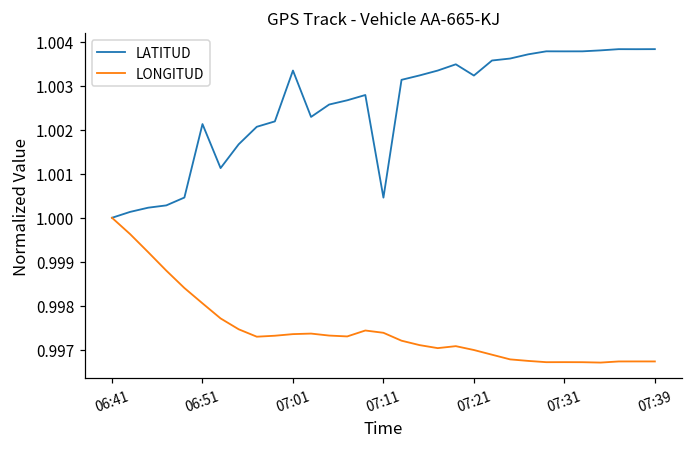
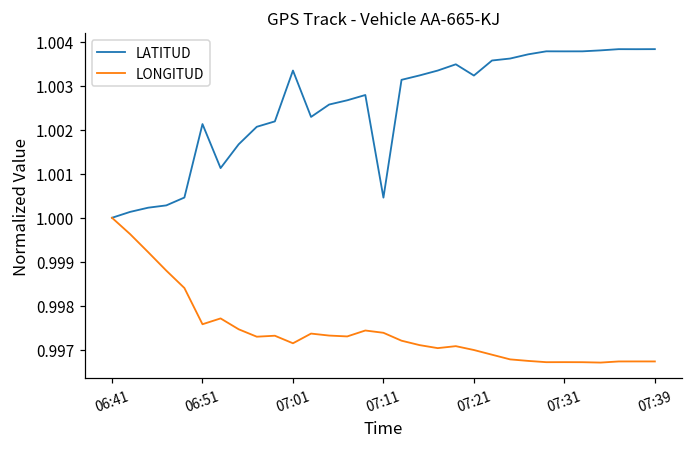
LONGITUD, 06:51: 0.9981 -> 0.9976
LONGITUD, 07:01: 0.9974 -> 0.9971
